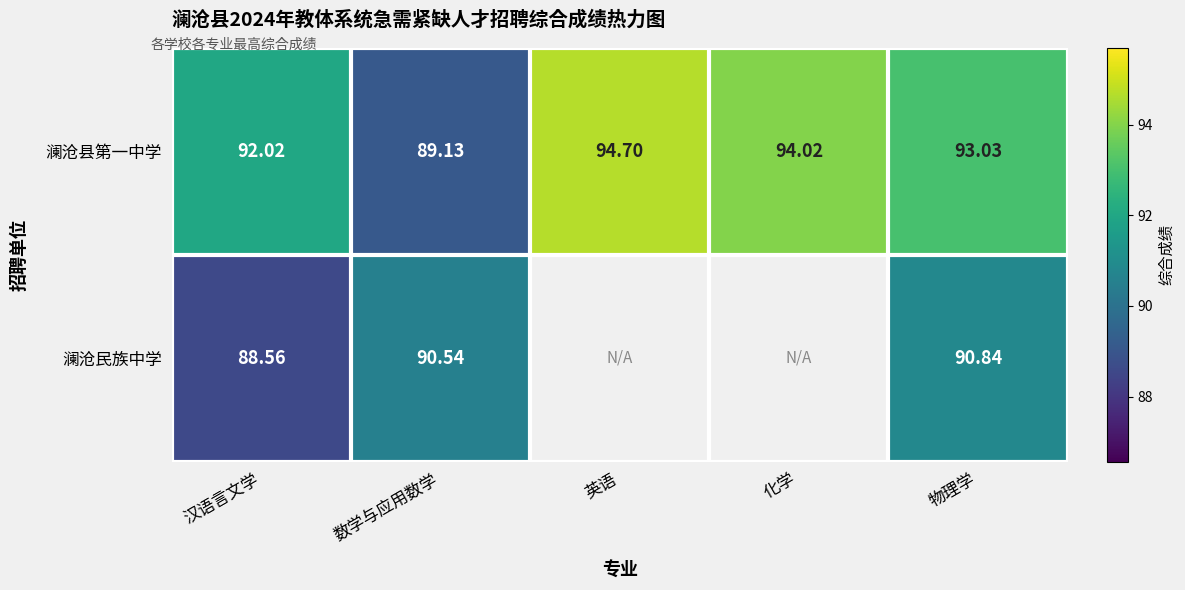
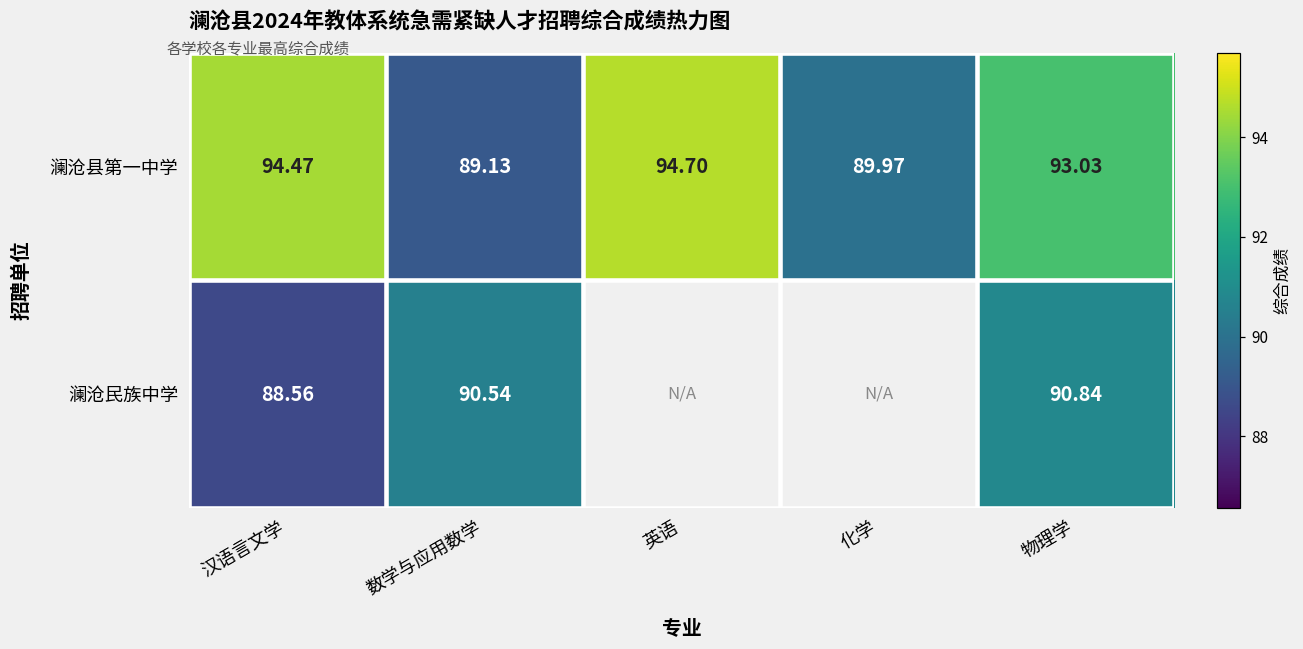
澜沧县第一中学, 汉语言文学: 92.02 -> 94.47
澜沧县第一中学, 化学: 94.02 -> 89.97
